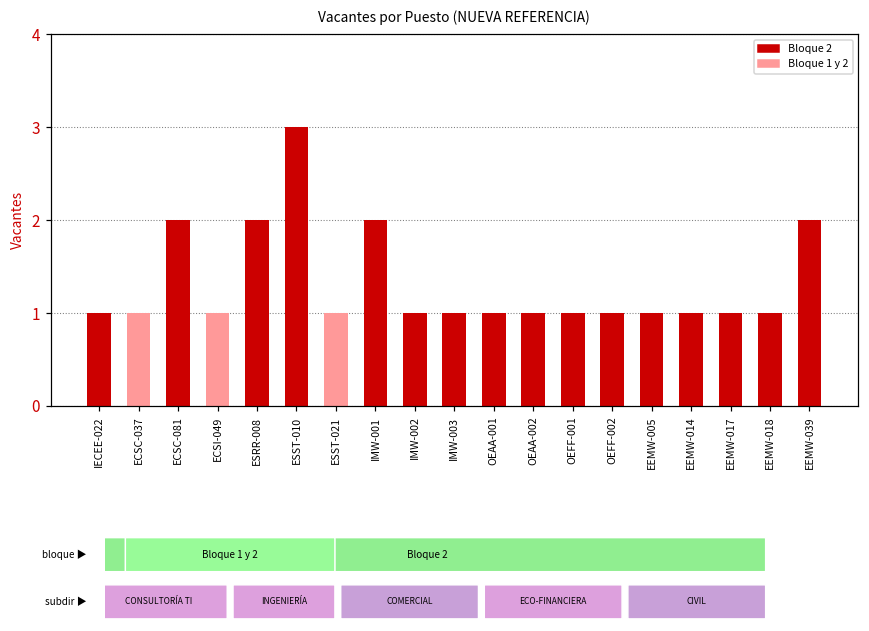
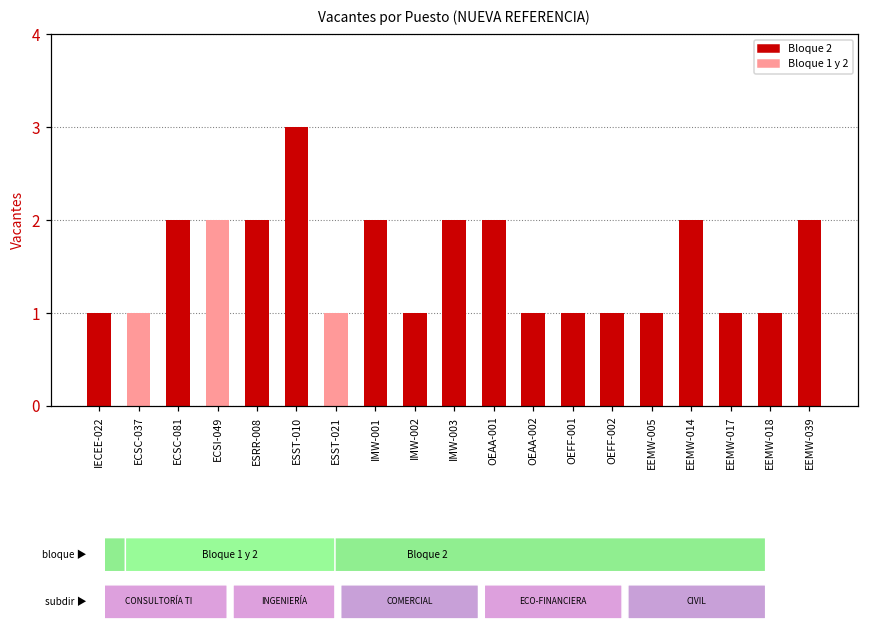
ECSI-049: 1 -> 2
IMW-003: 1 -> 2
OEAA-001: 1 -> 2
EEMW-014: 1 -> 2
